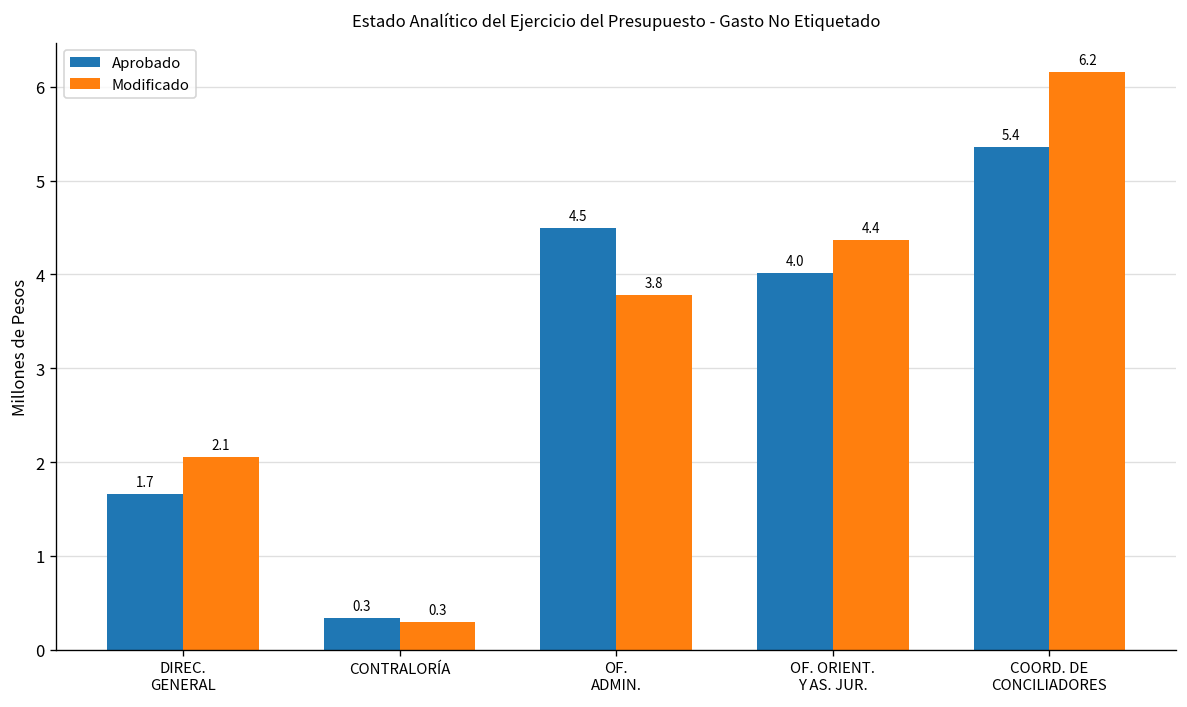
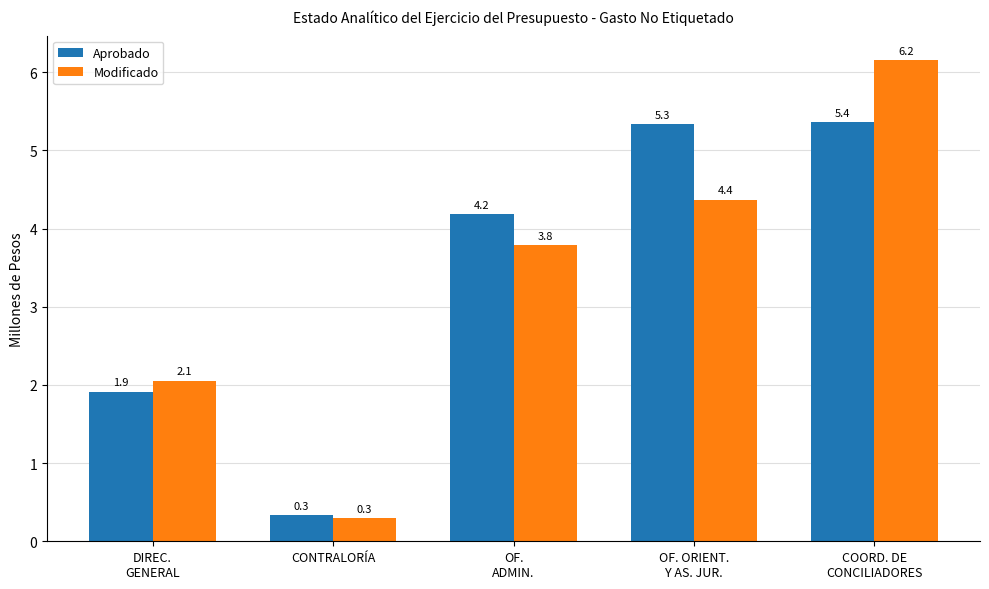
Aprobado, DIREC. GENERAL: 1.7 -> 1.9
Aprobado, OF. ADMIN.: 4.5 -> 4.2
Aprobado, OF. ORIENT. Y AS. JUR.: 4.0 -> 5.3
